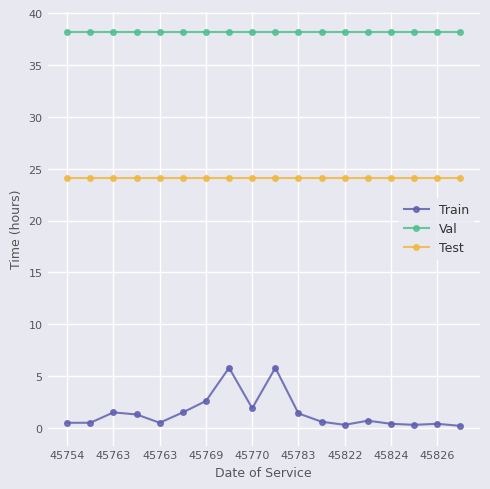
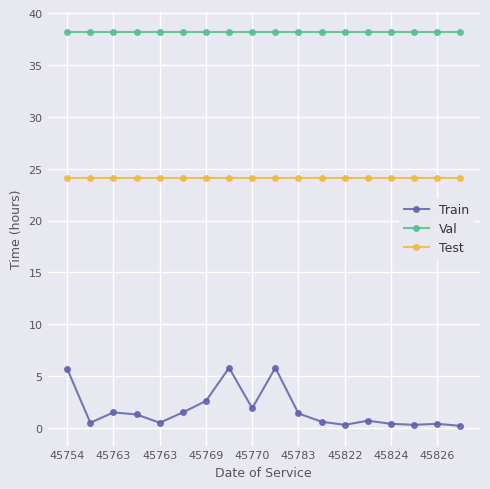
Train, 45754: 0.5 -> 5.7
